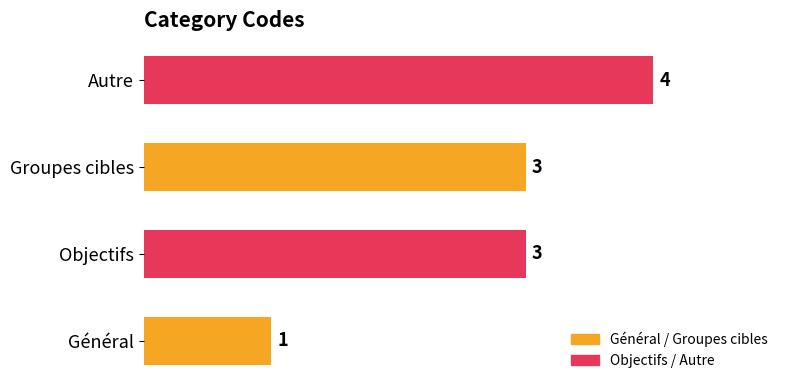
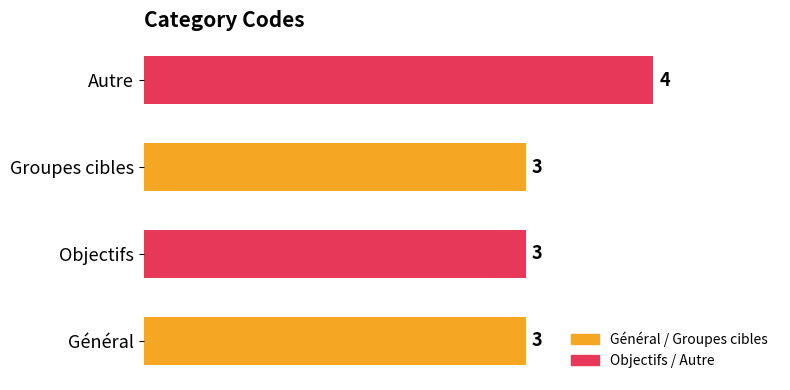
Général: 1 -> 3
